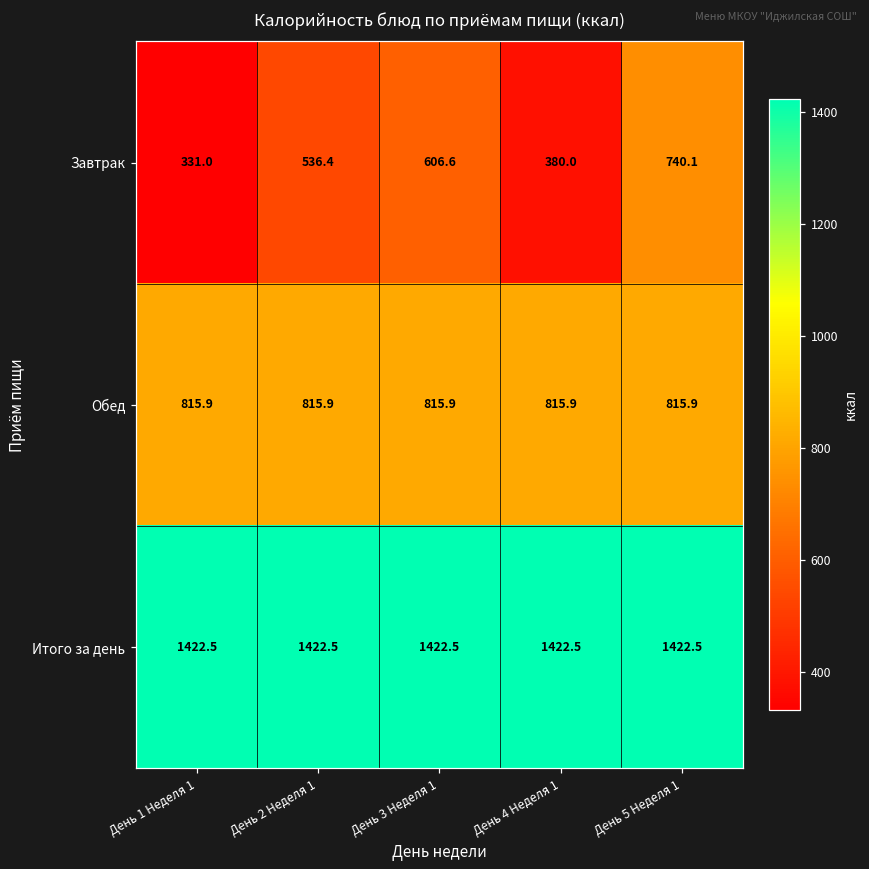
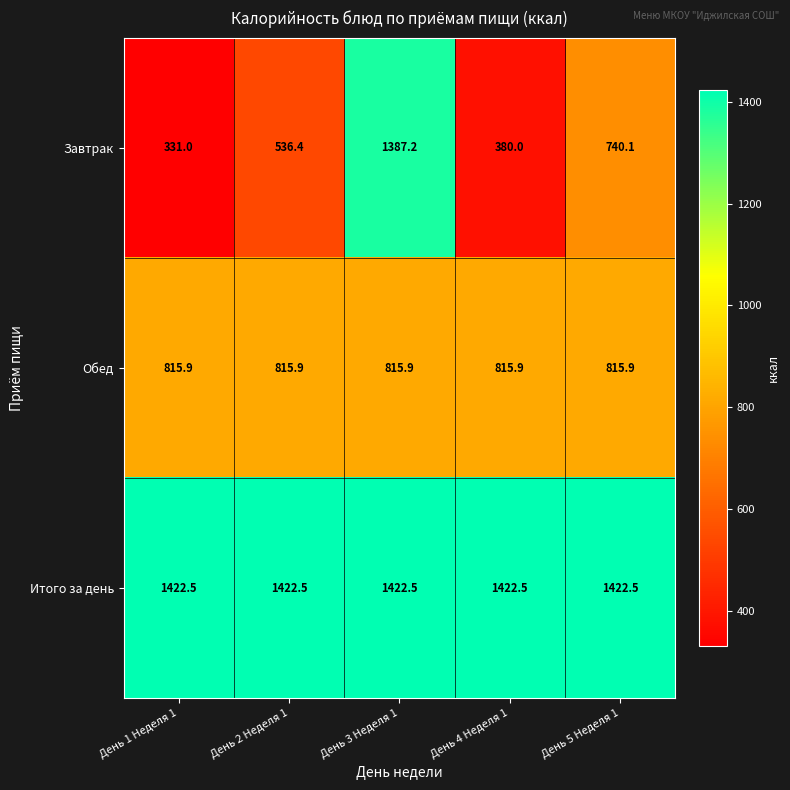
Завтрак, День 3 Неделя 1: 606.6 -> 1387.2
